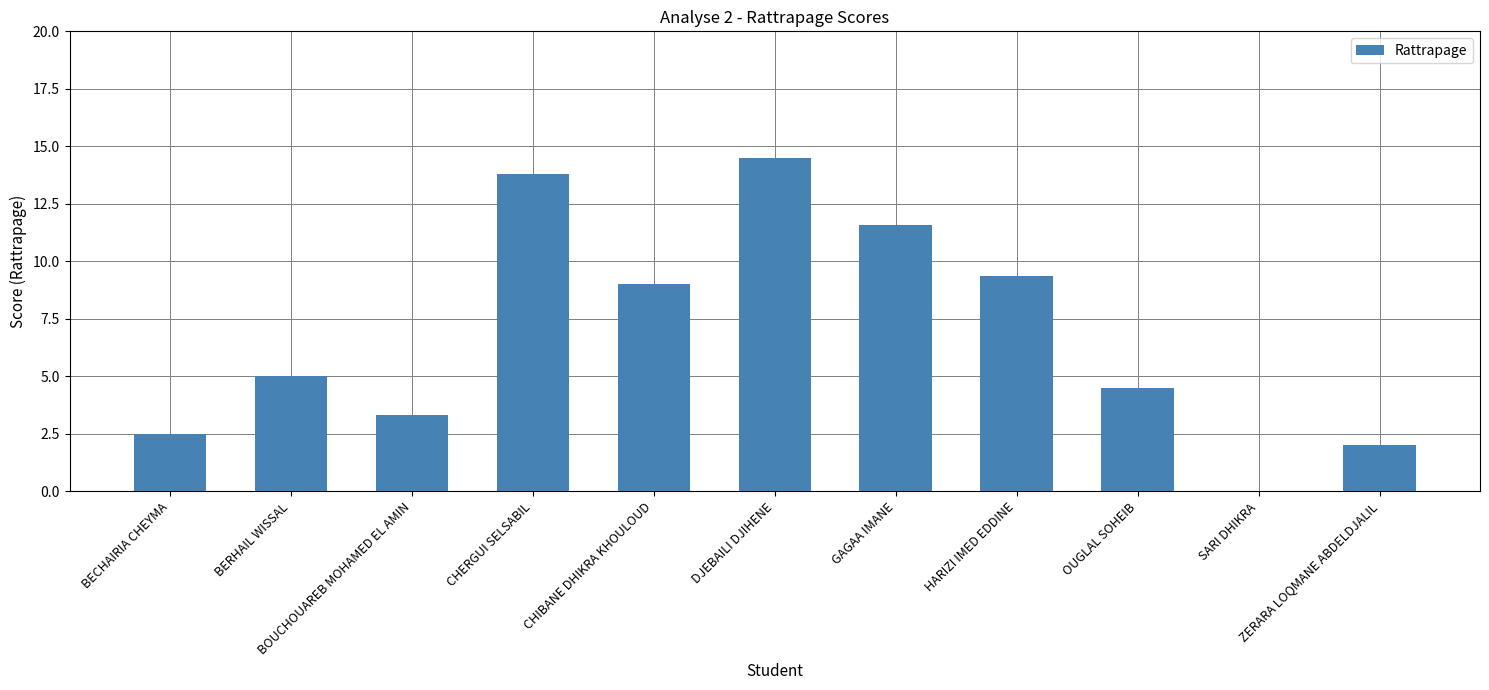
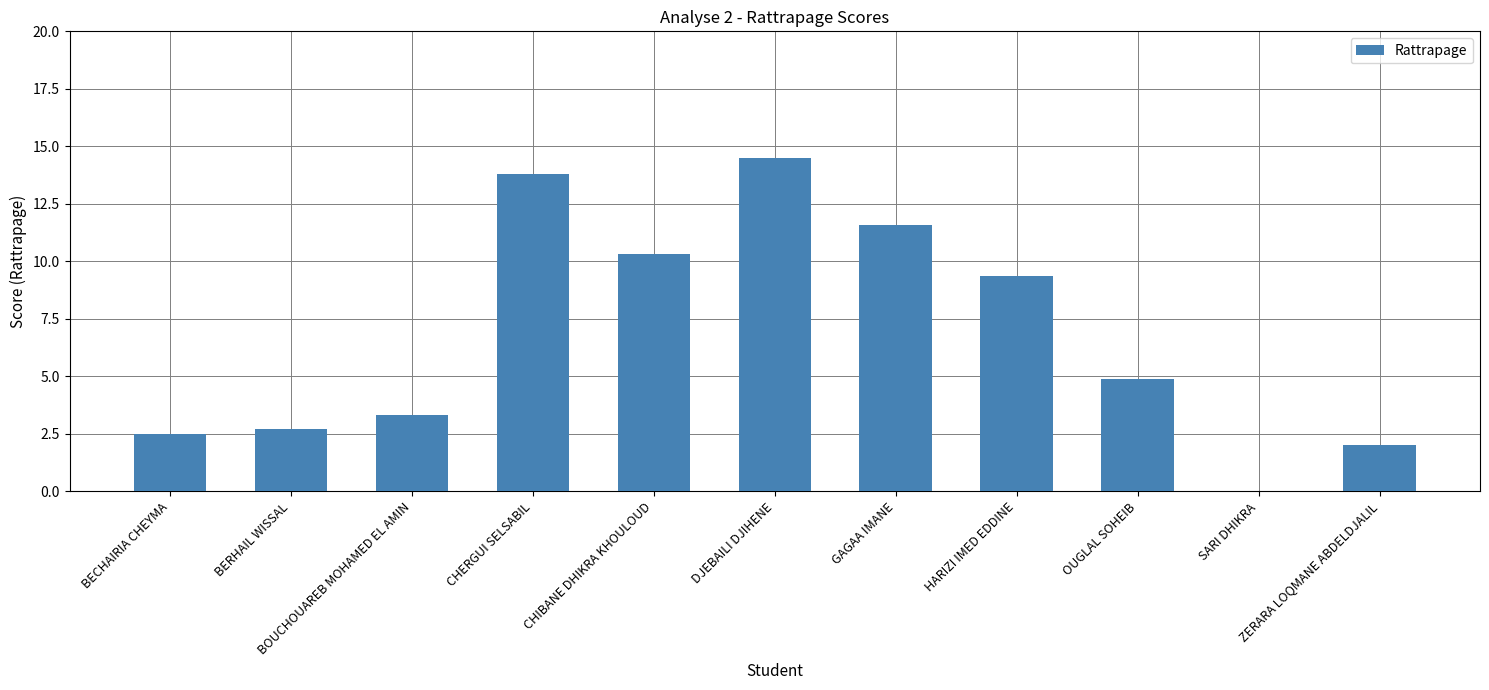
BERHAIL WISSAL: 5.0 -> 2.7
CHIBANE DHIKRA KHOULOUD: 9.0 -> 10.3
OUGLAL SOHEIB: 4.5 -> 4.9
